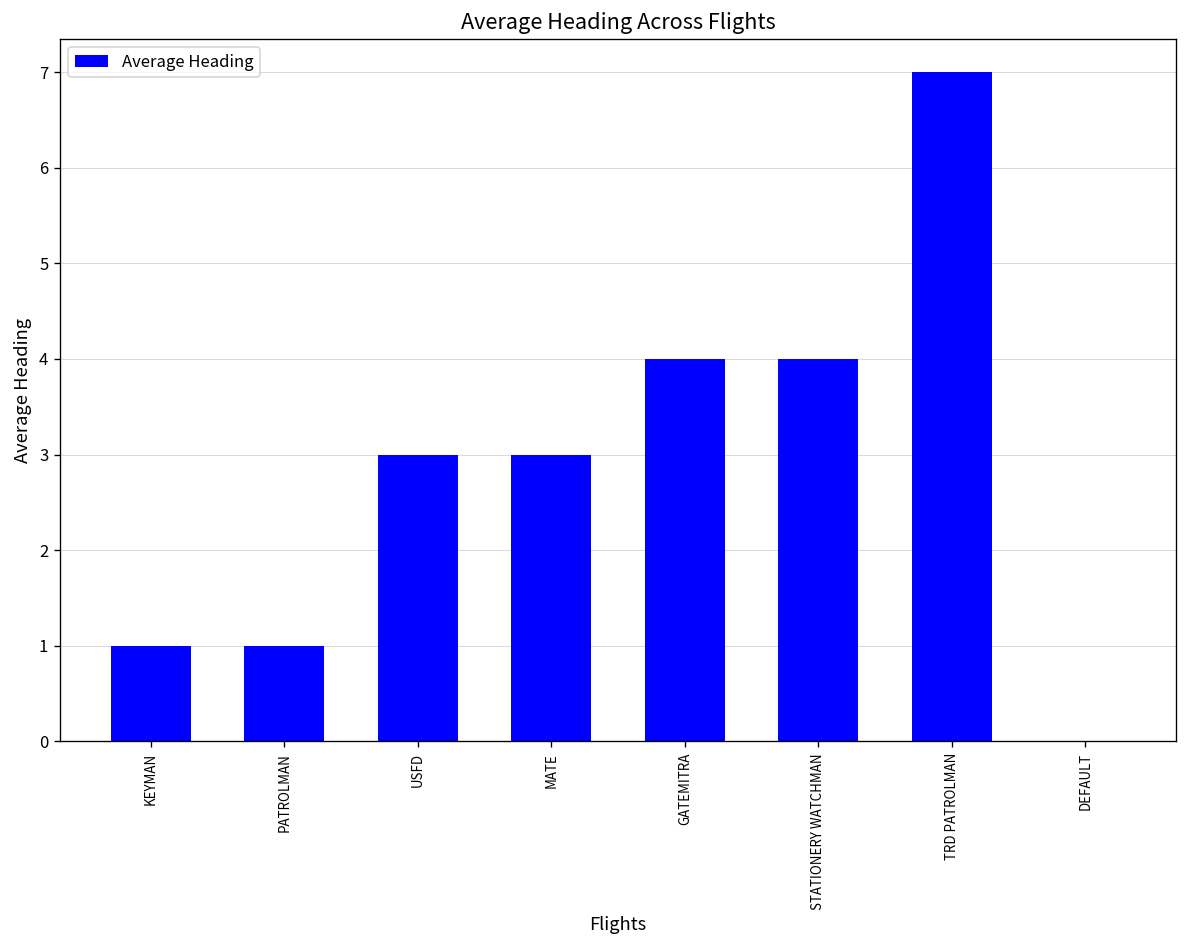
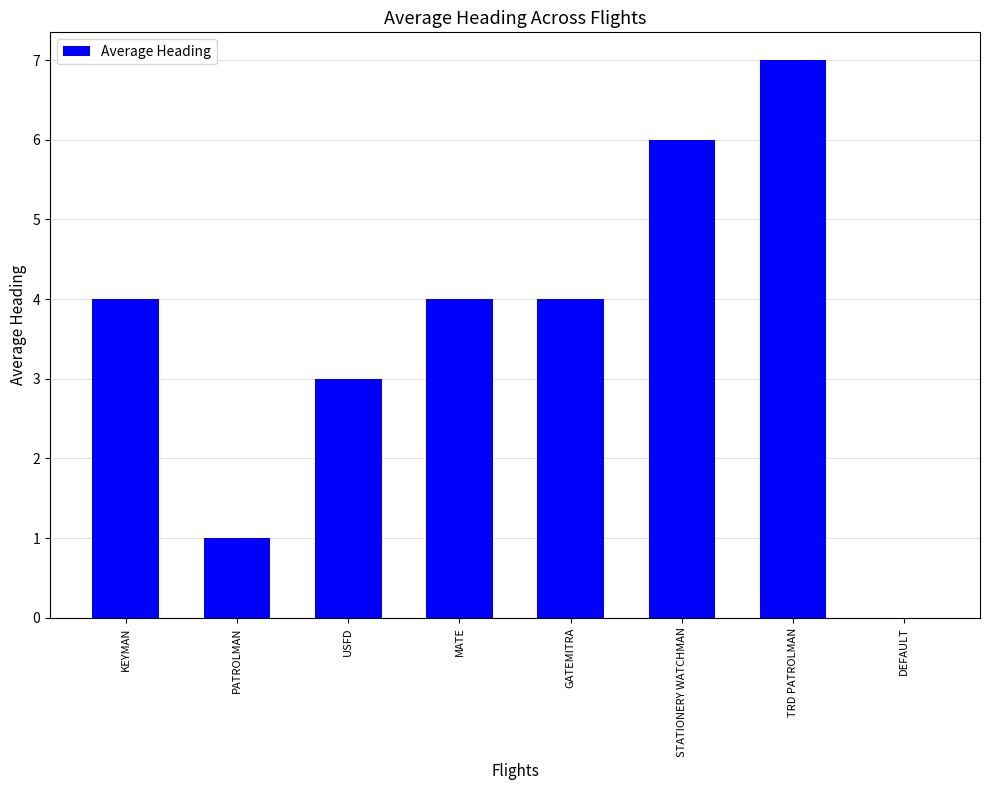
KEYMAN: 1 -> 4
MATE: 3 -> 4
STATIONERY WATCHMAN: 4 -> 6
